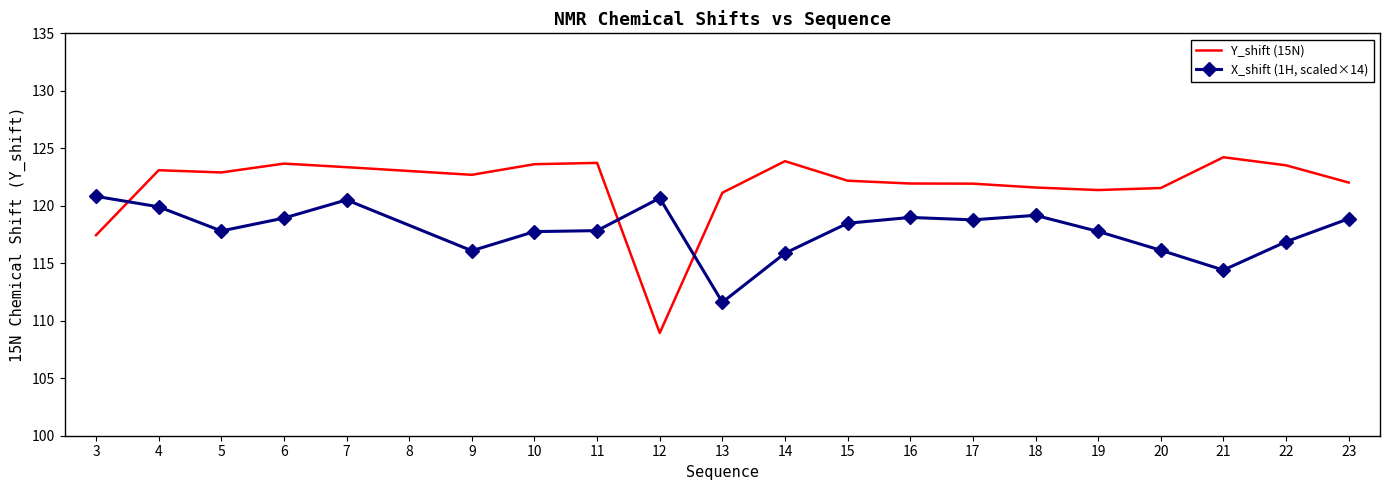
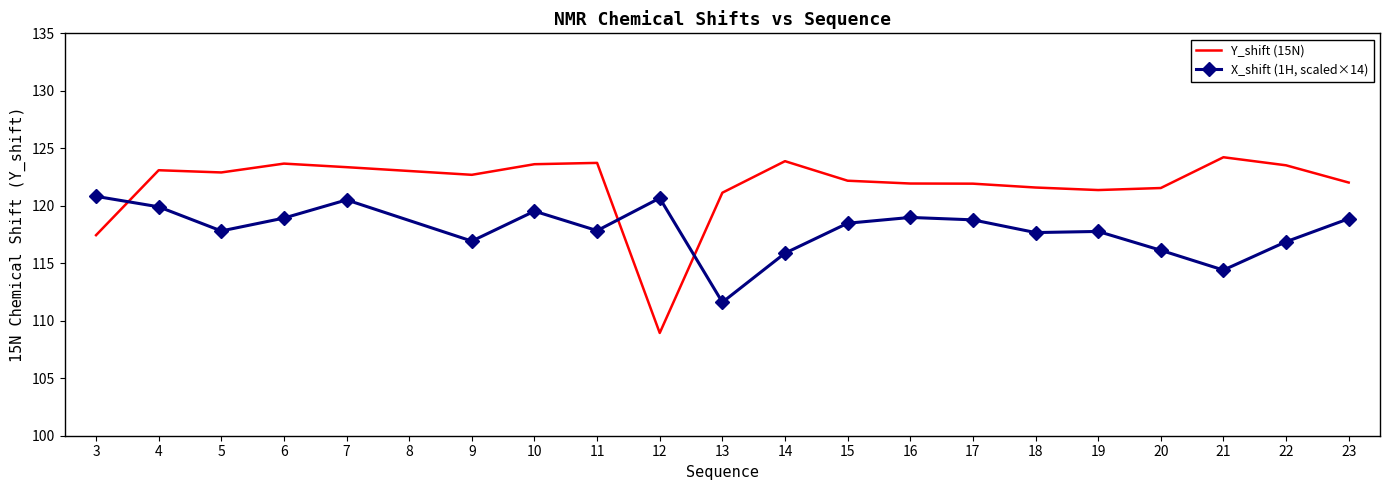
X_shift (1H, scaled×14), 9: 116.1 -> 116.9
X_shift (1H, scaled×14), 10: 117.8 -> 119.5
X_shift (1H, scaled×14), 18: 119.2 -> 117.7
